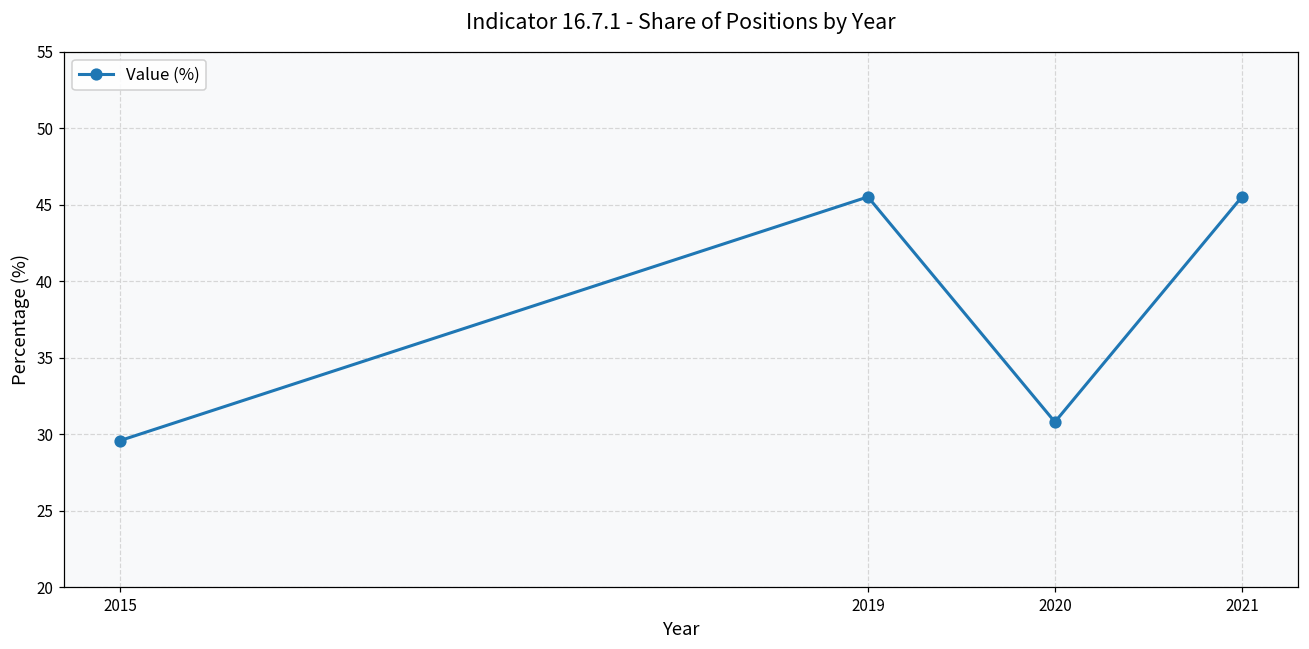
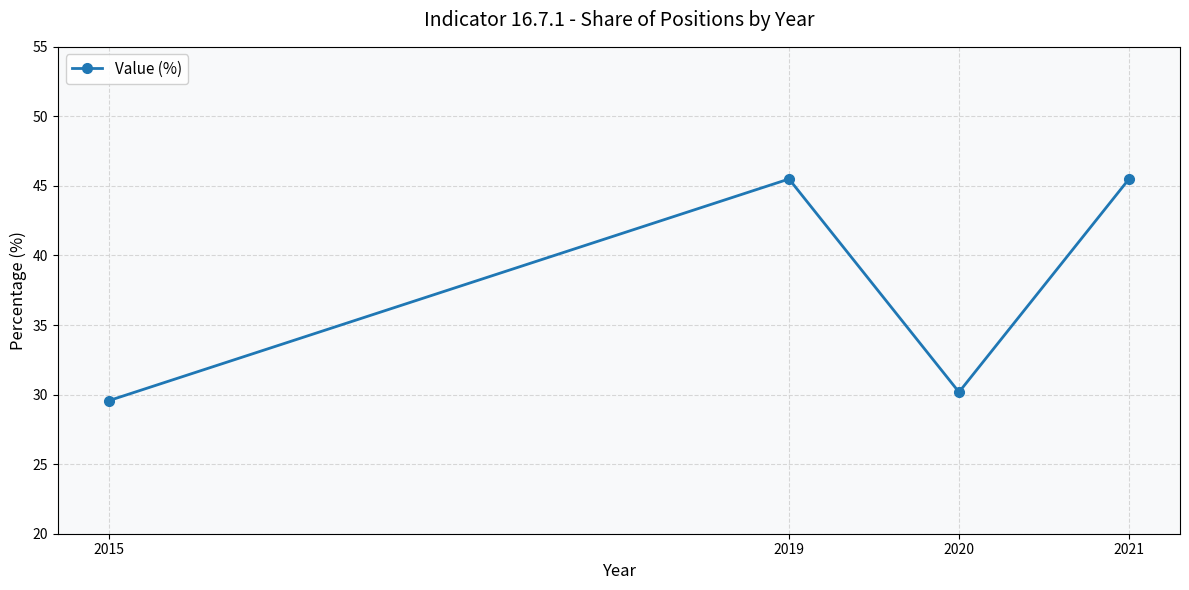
2020: 30.8 -> 30.2
